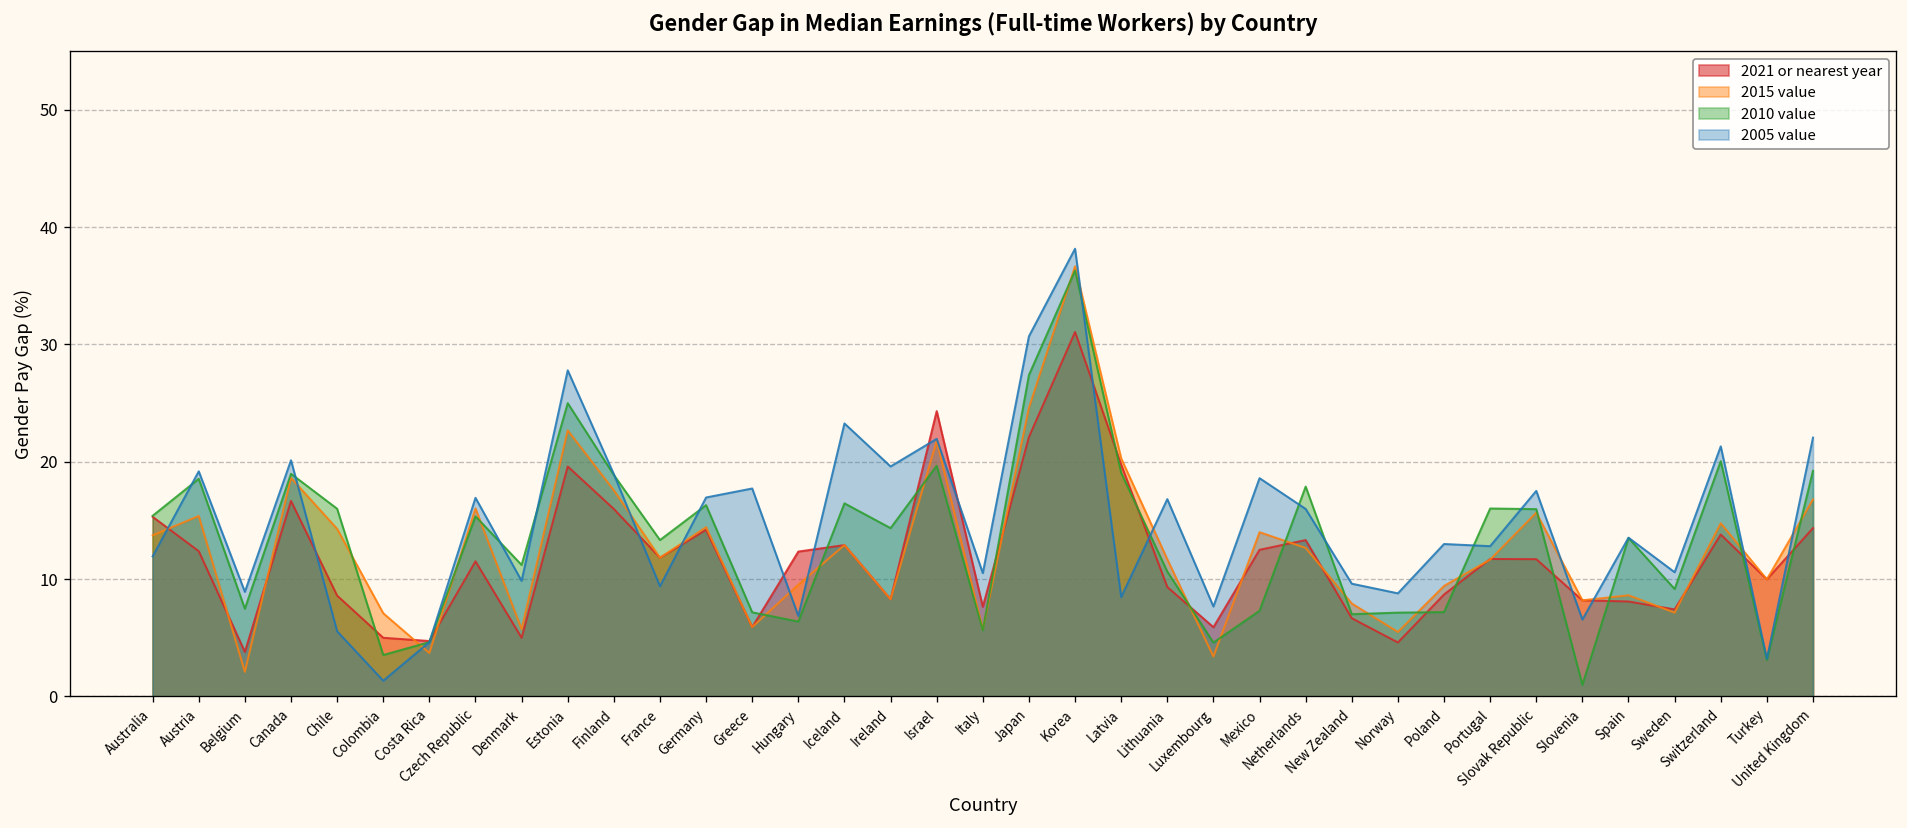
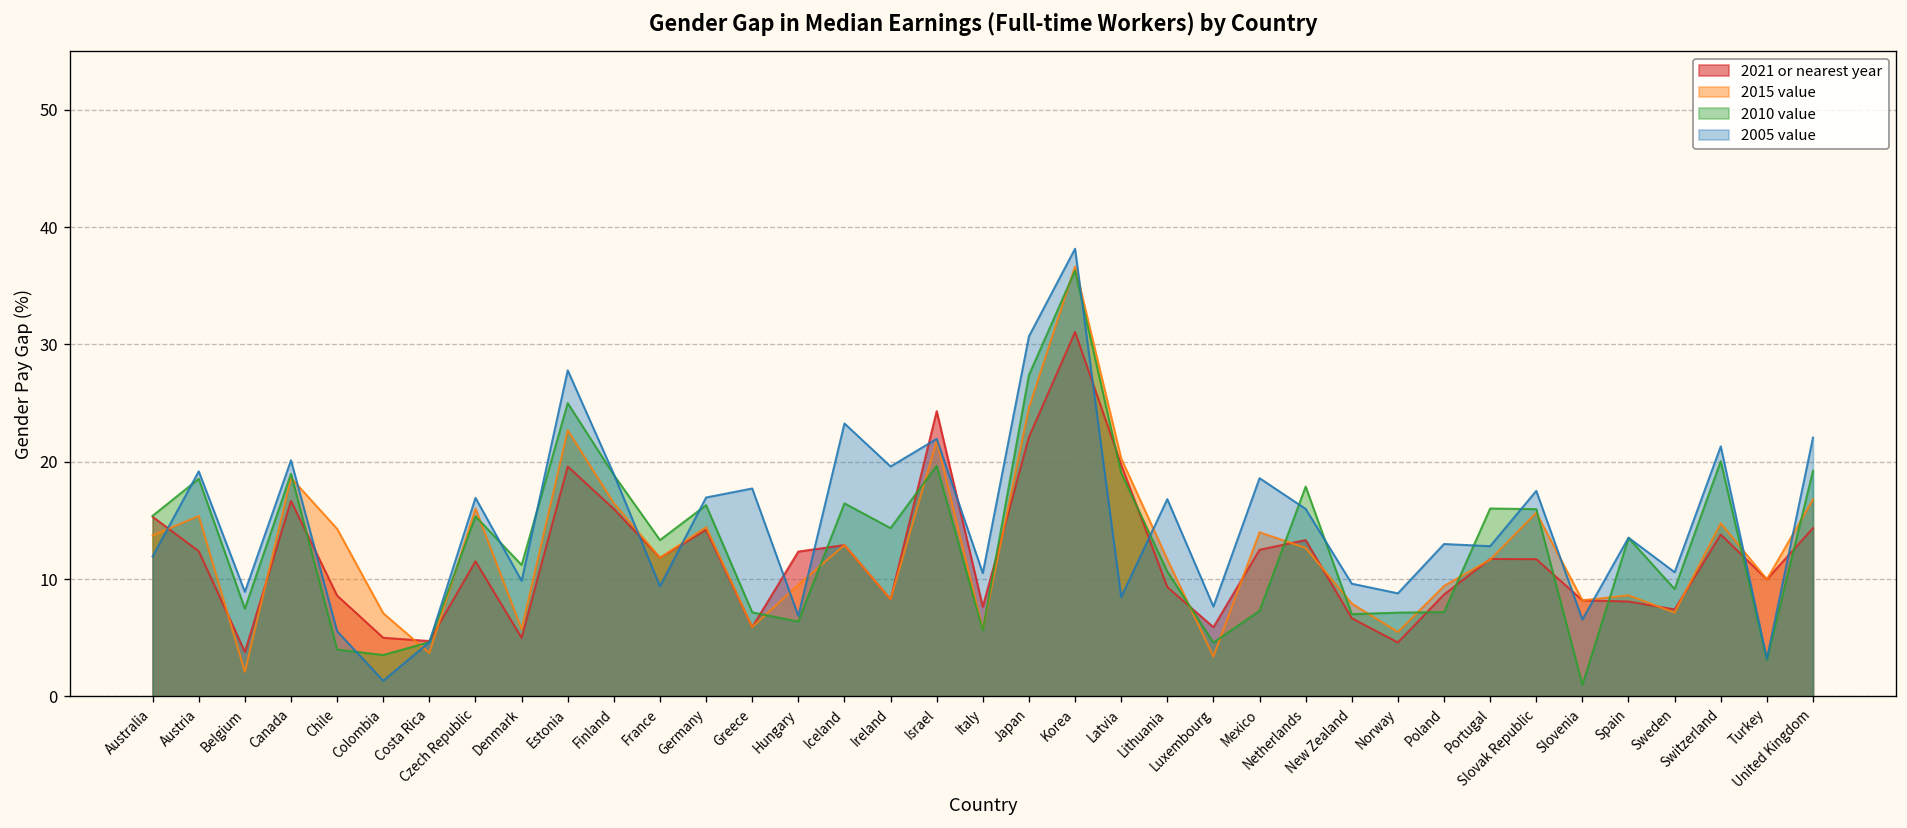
2010 value, Chile: 16 -> 4
2015 value, Finland: 18 -> 16
